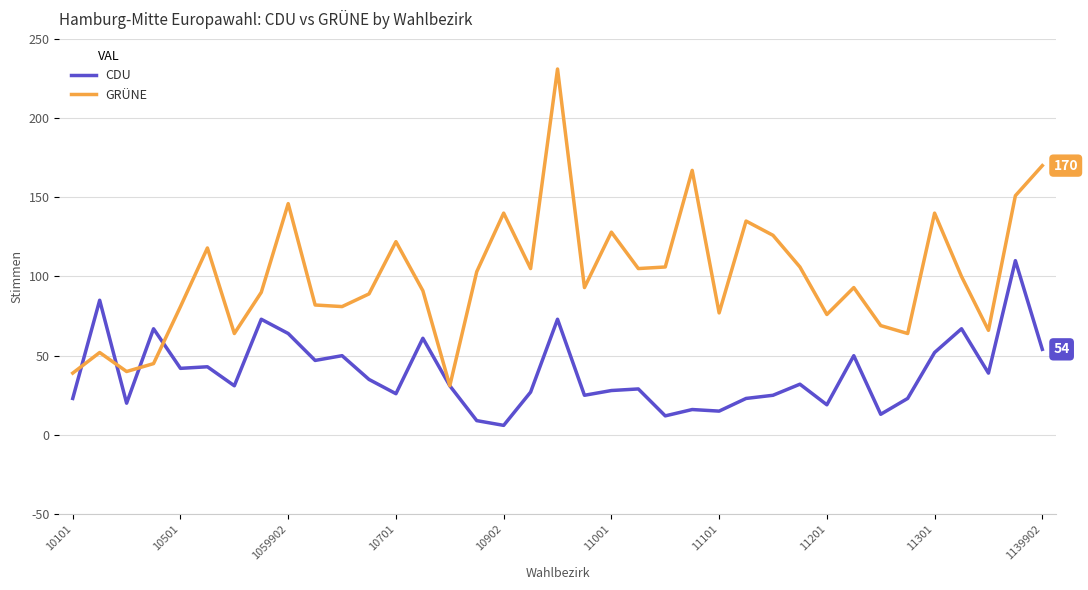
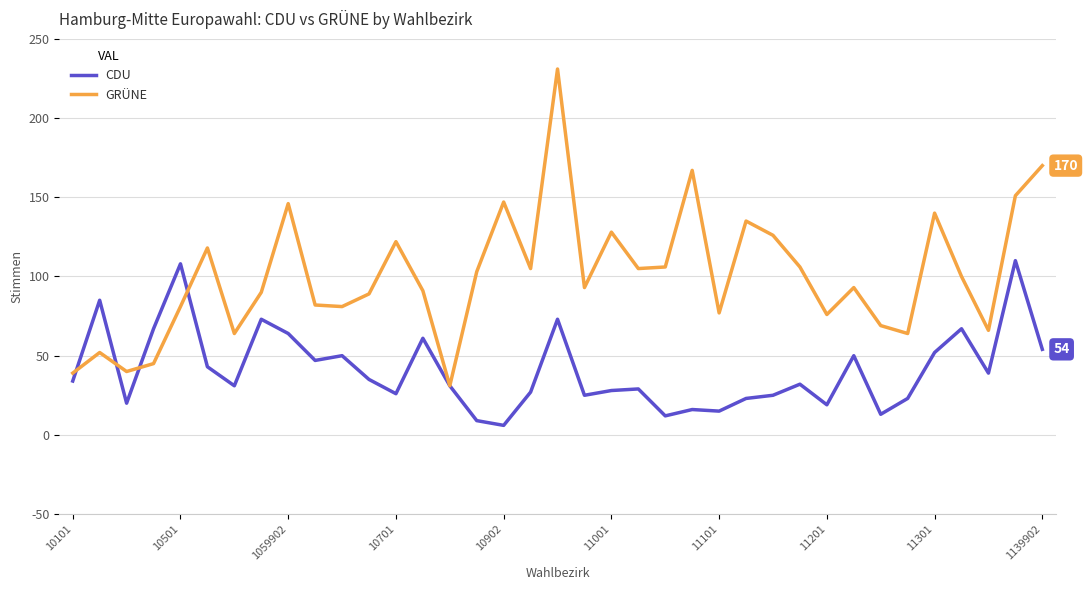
CDU, 10101: 23 -> 34
CDU, 10501: 42 -> 108
GRÜNE, 10902: 140 -> 147
